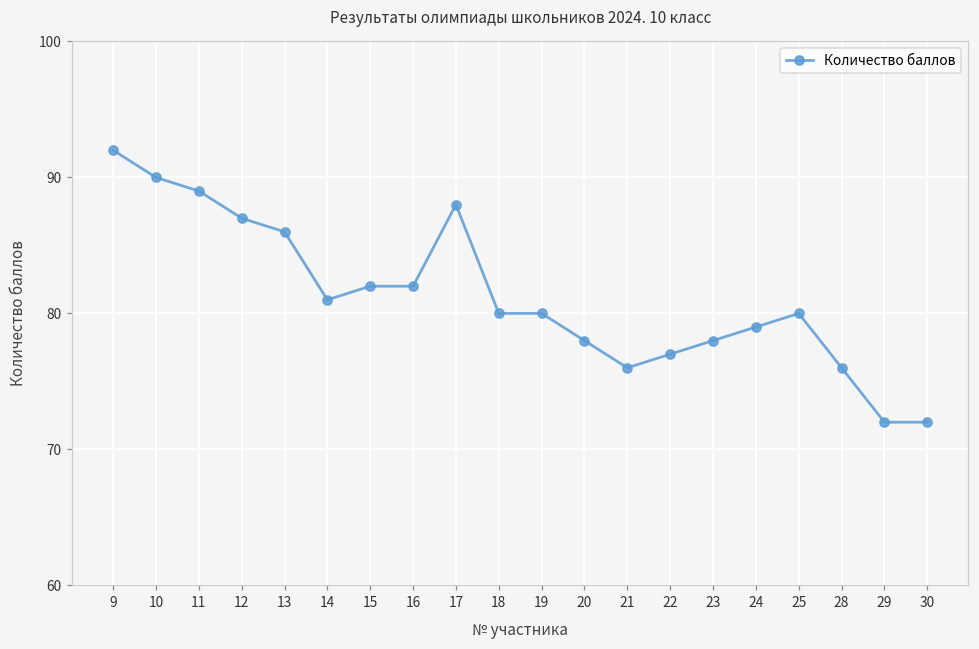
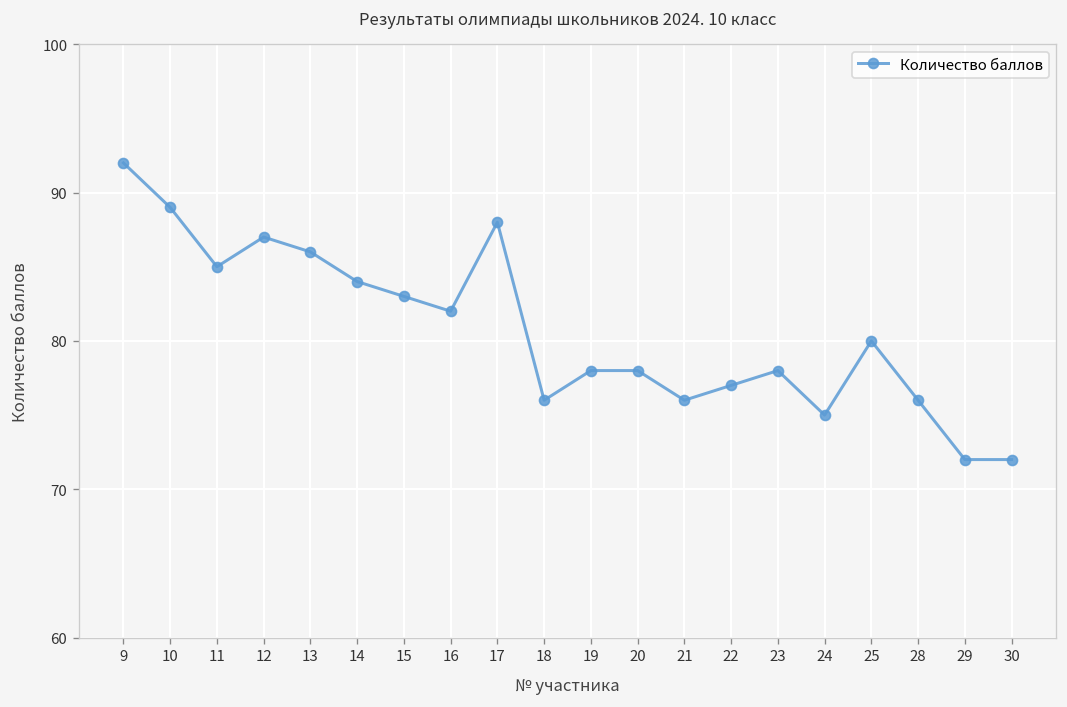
10: 90 -> 89
11: 89 -> 85
14: 81 -> 84
15: 82 -> 83
18: 80 -> 76
19: 80 -> 78
24: 79 -> 75
